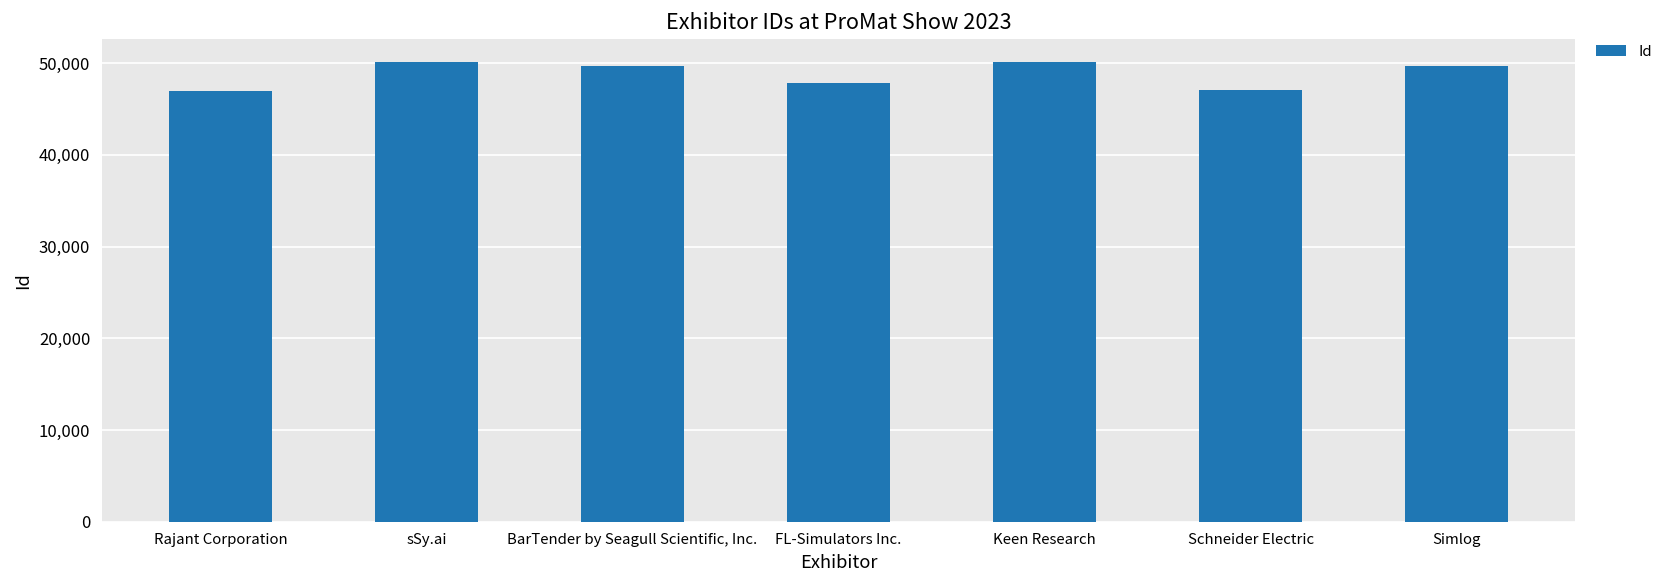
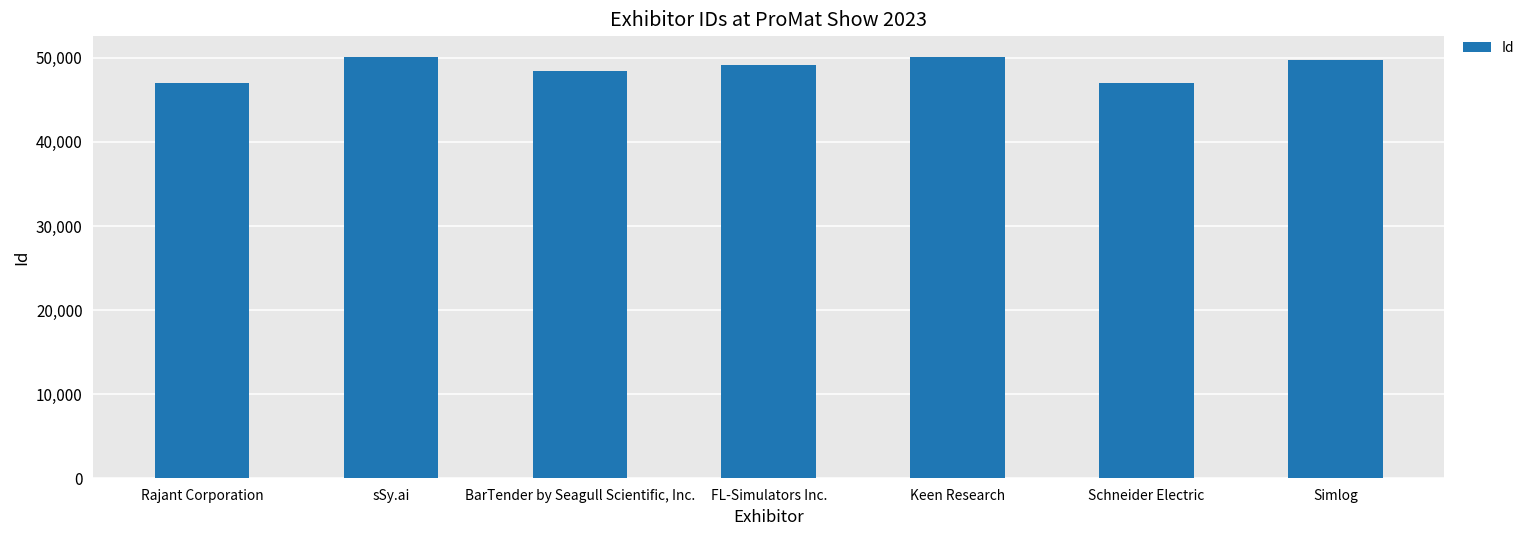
BarTender by Seagull Scientific, Inc.: 50,000 -> 48,000
FL-Simulators Inc.: 48,000 -> 49,000
